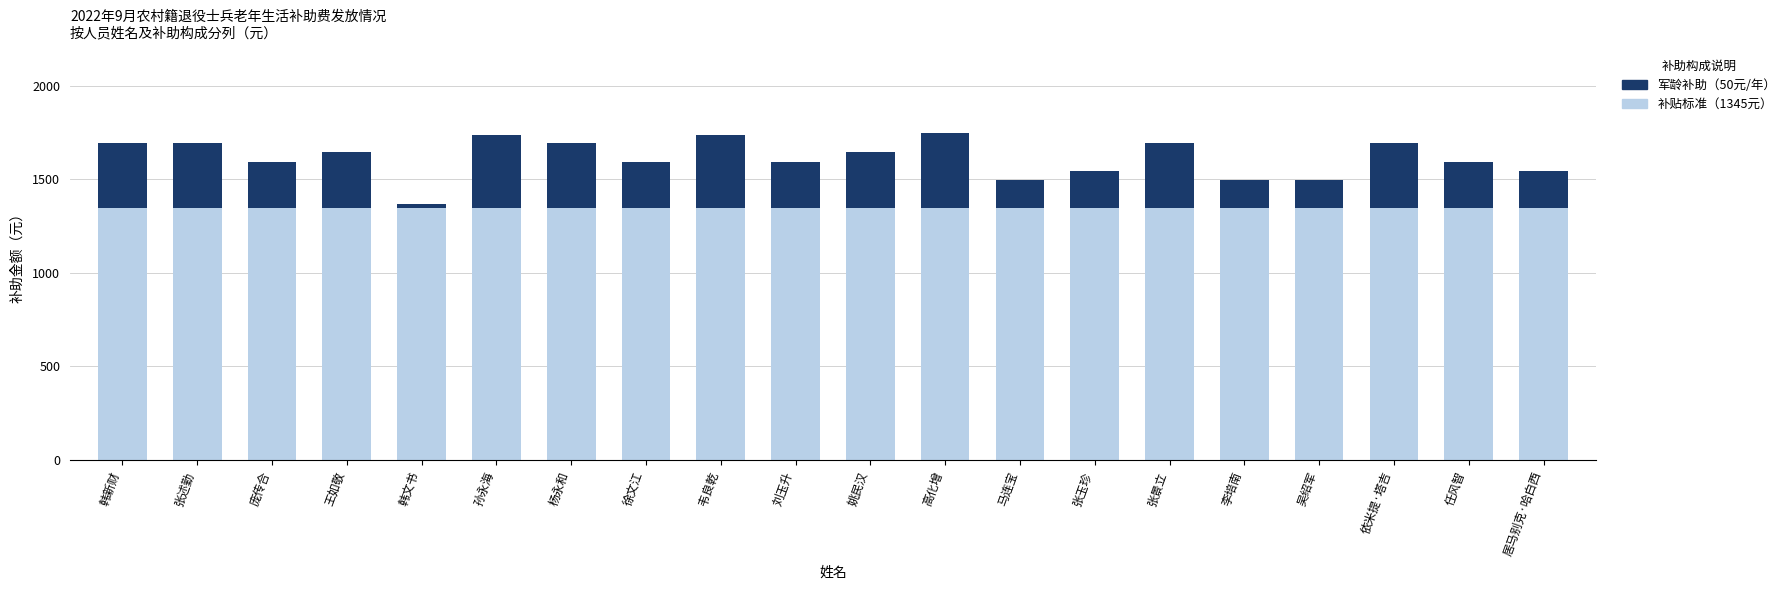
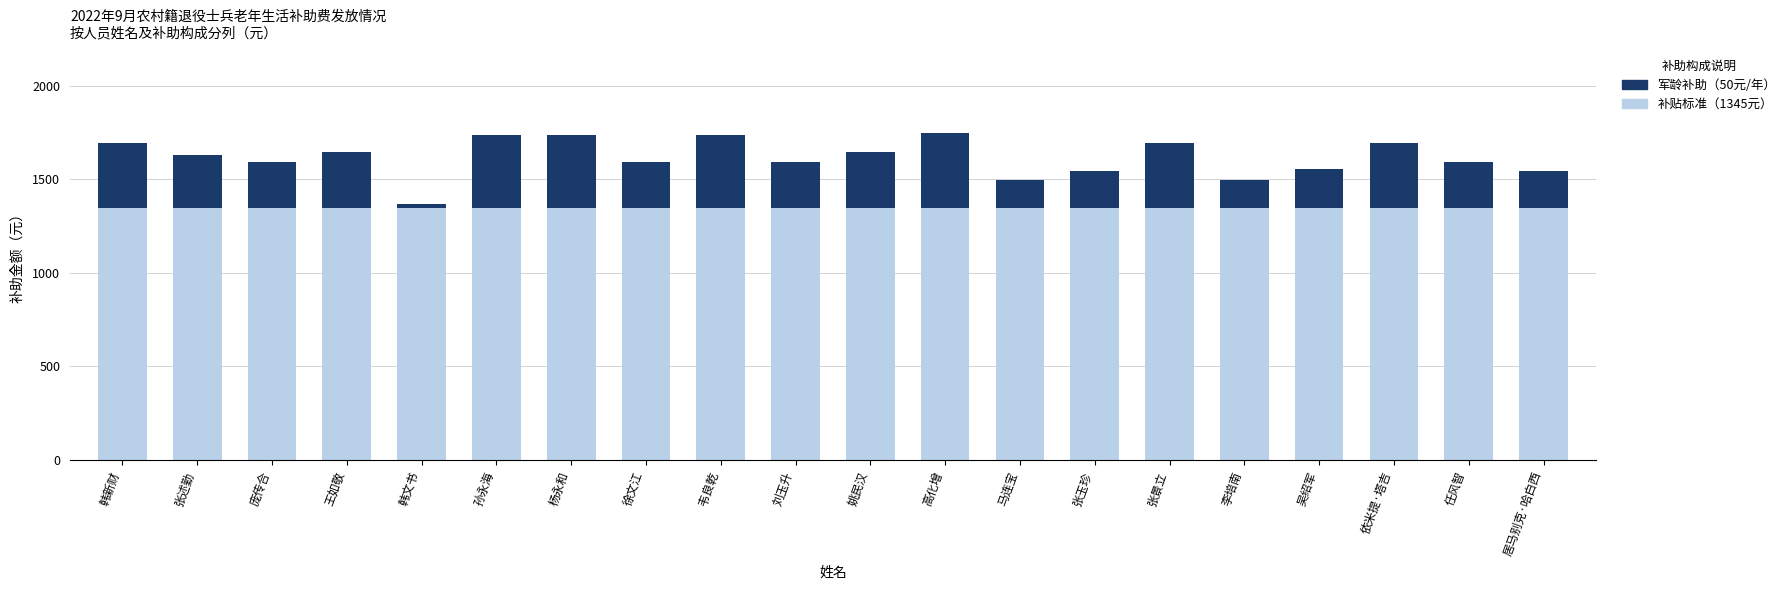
军龄补助（50元/年）, 张述勤: 350 -> 290
军龄补助（50元/年）, 杨永和: 350 -> 390
军龄补助（50元/年）, 吴绍军: 150 -> 210
